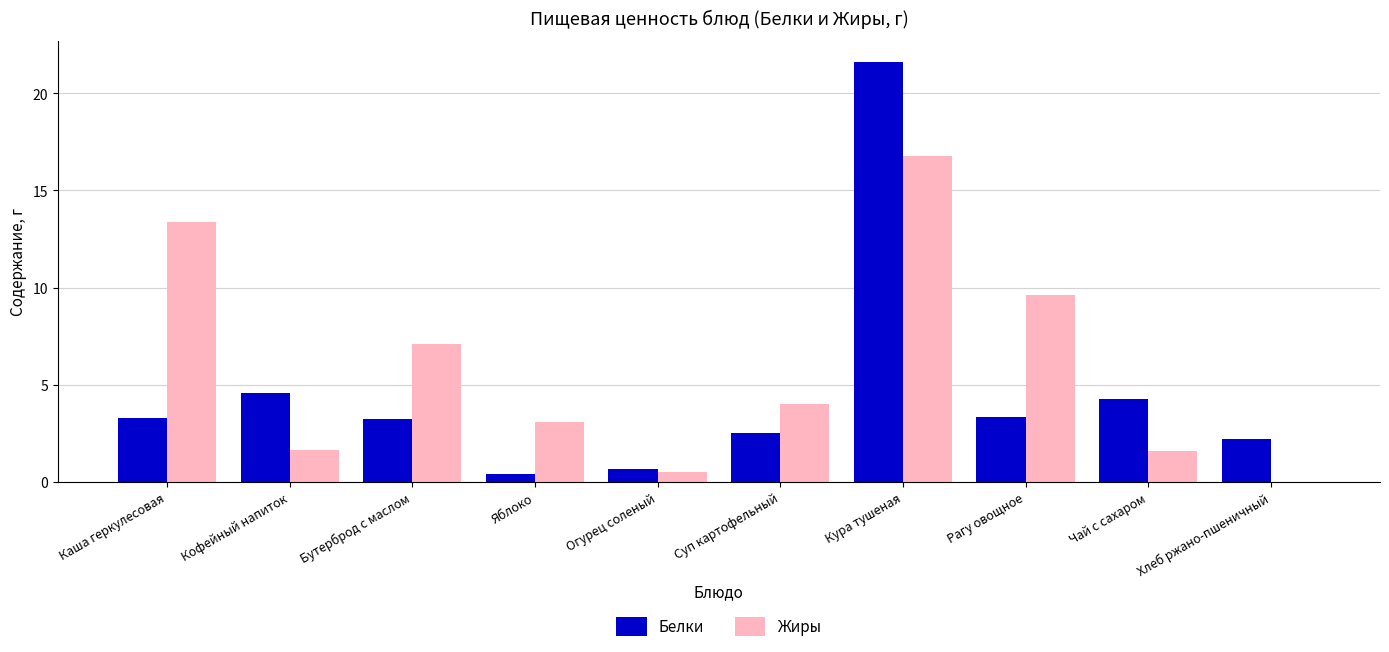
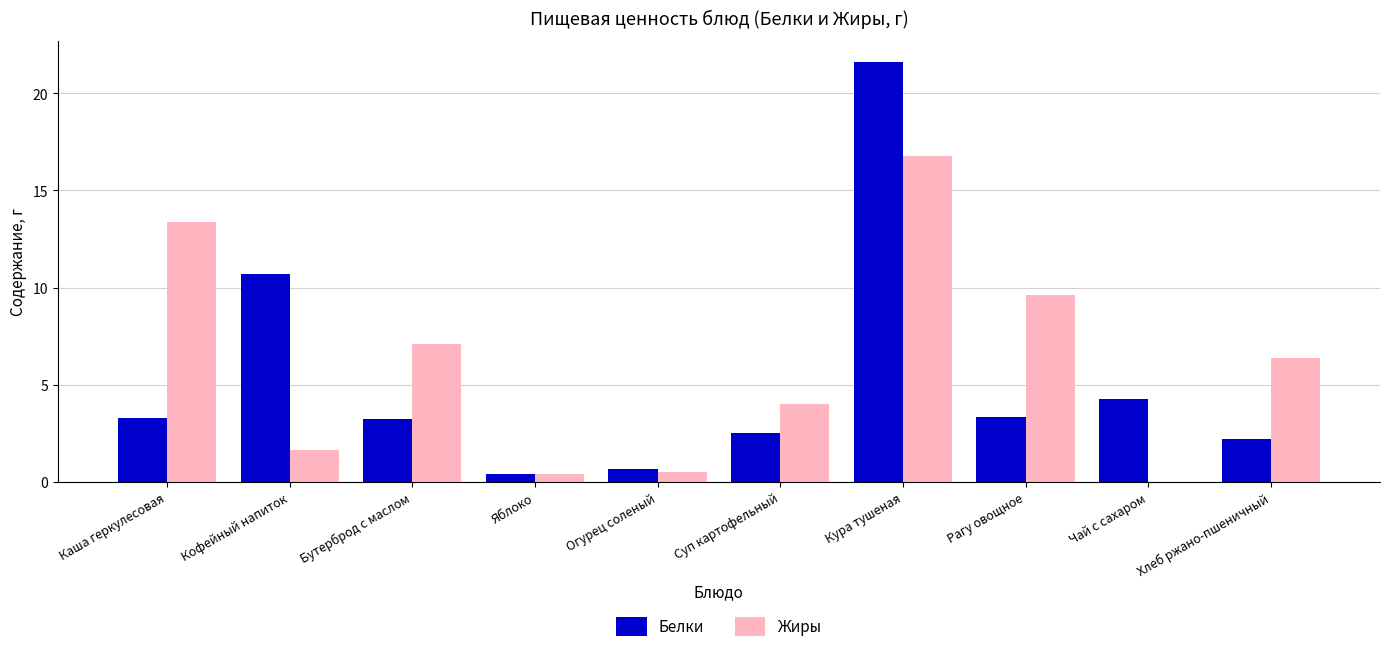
Белки, Кофейный напиток: 4.6 -> 10.7
Жиры, Яблоко: 3.1 -> 0.4
Жиры, Чай с сахаром: 1.6 -> 0.0
Жиры, Хлеб ржано-пшеничный: 0.0 -> 6.4
